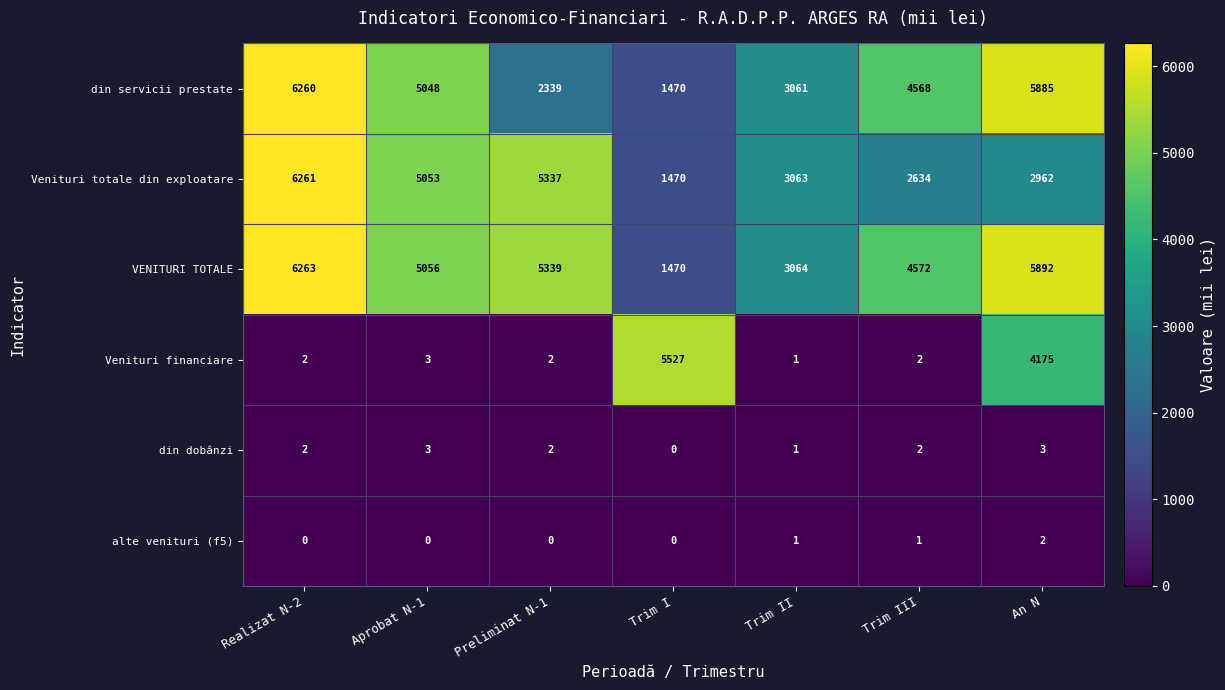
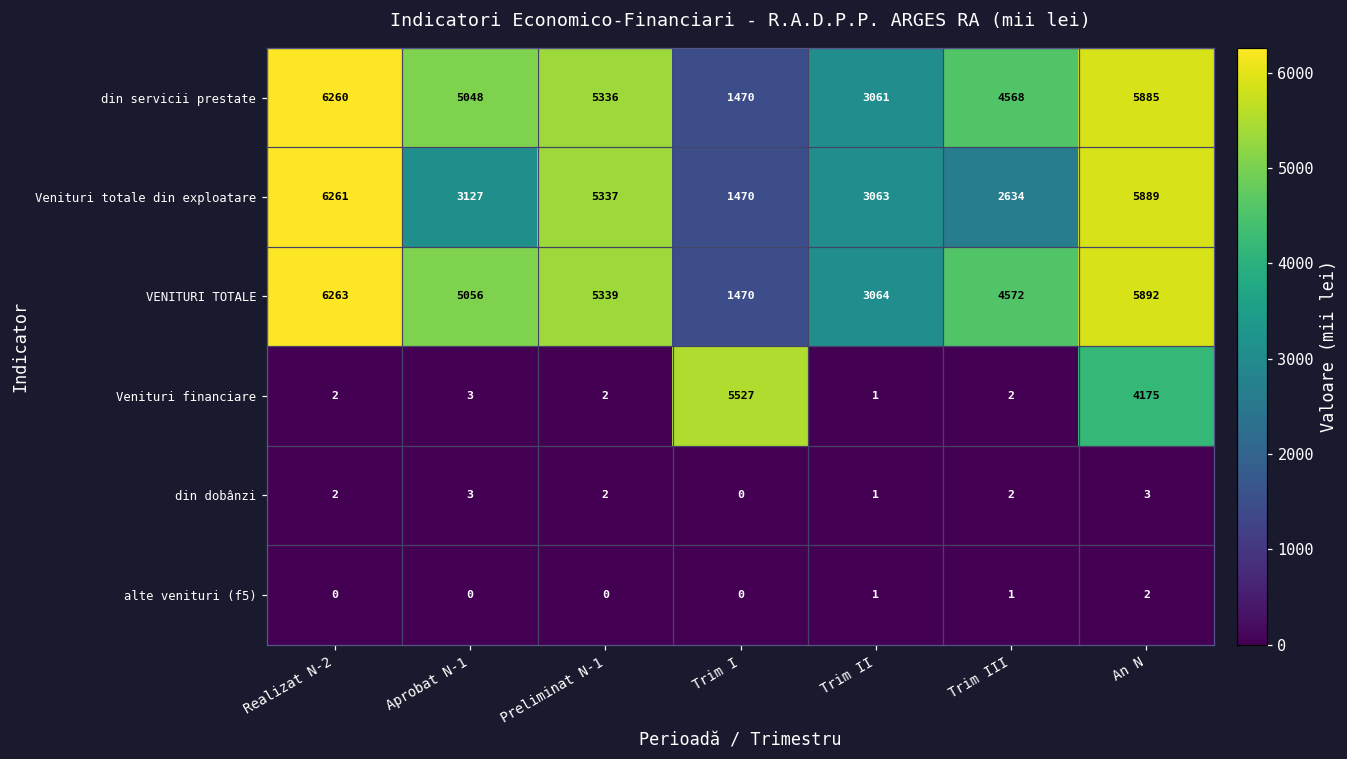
din servicii prestate, Preliminat N-1: 2339 -> 5336
Venituri totale din exploatare, Aprobat N-1: 5053 -> 3127
Venituri totale din exploatare, An N: 2962 -> 5889
